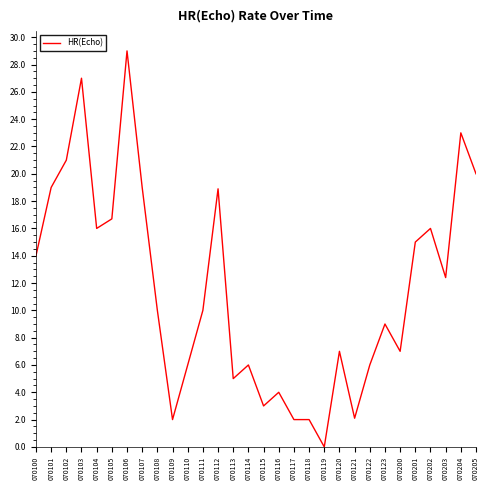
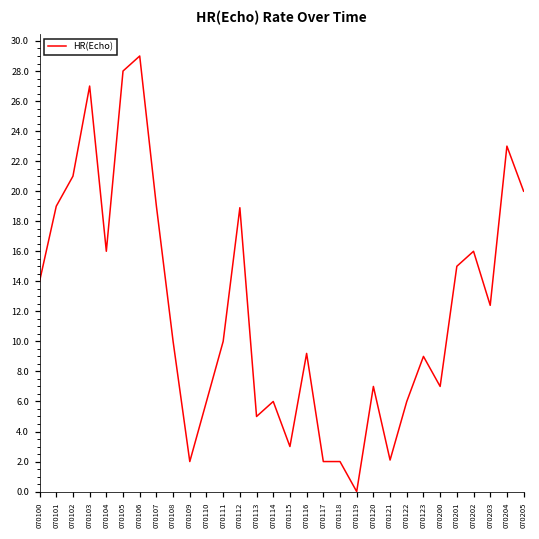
070105: 16.7 -> 28.0
070116: 4.0 -> 9.2
